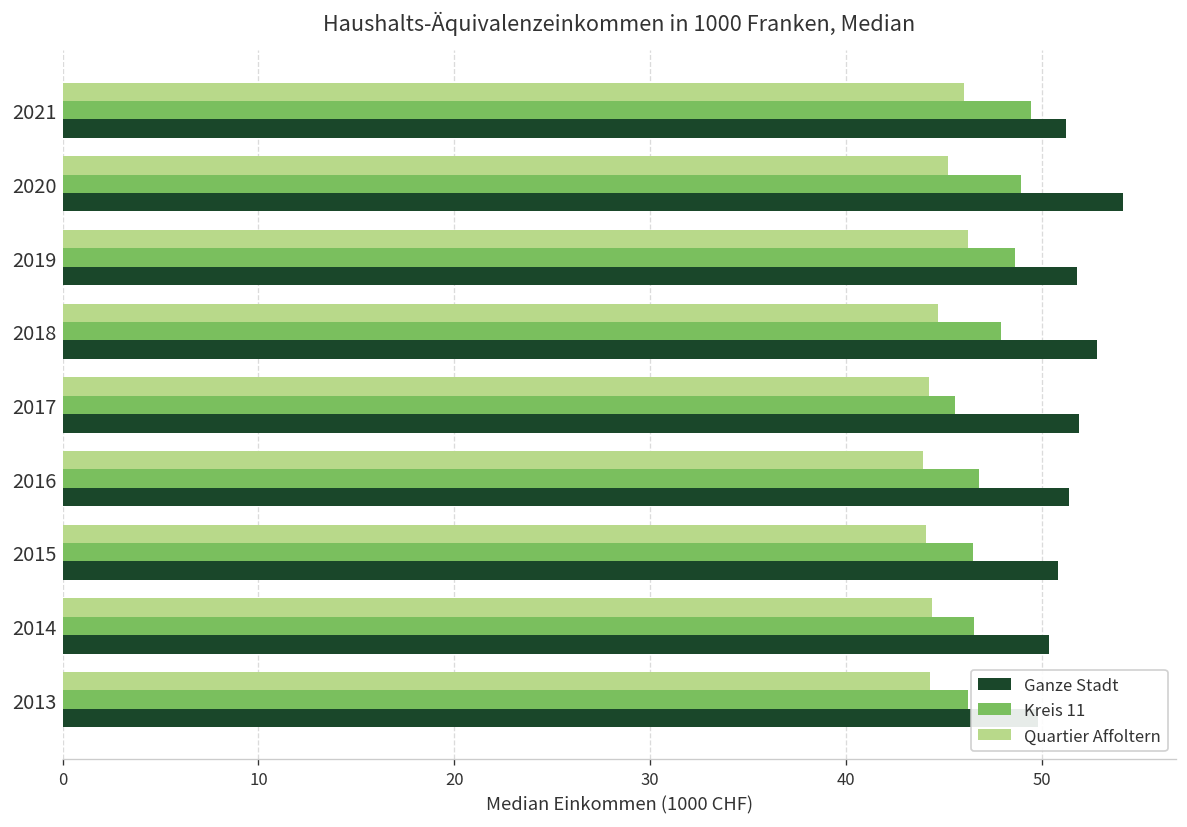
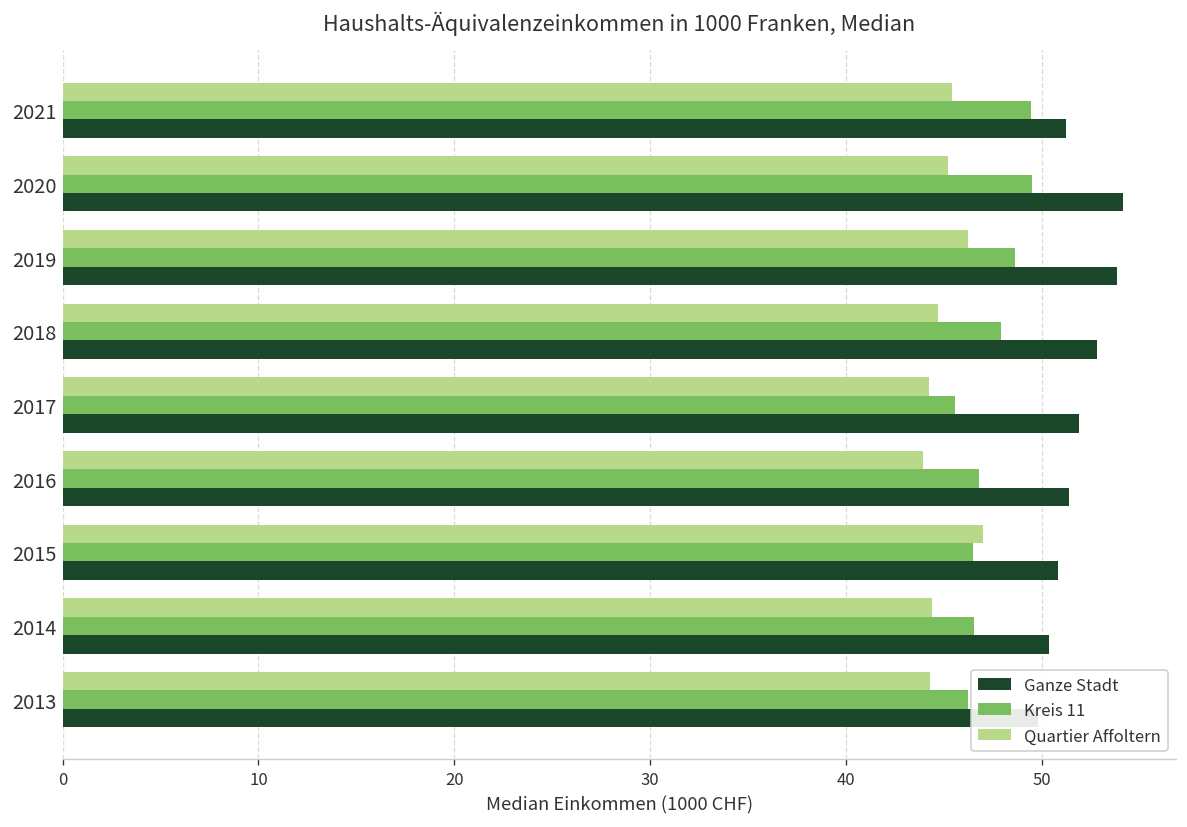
Quartier Affoltern, 2021: 46.0 -> 45.4
Kreis 11, 2020: 48.9 -> 49.5
Ganze Stadt, 2019: 51.8 -> 53.8
Quartier Affoltern, 2015: 44.1 -> 47.0
